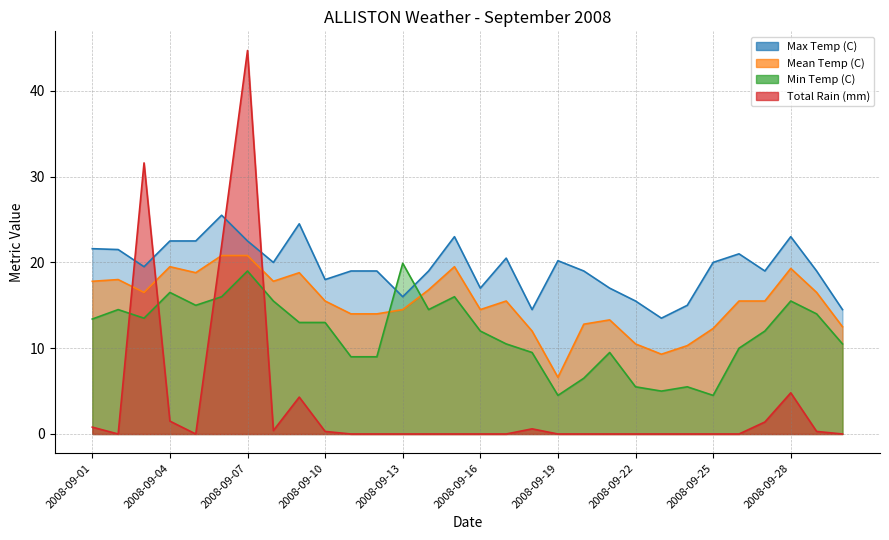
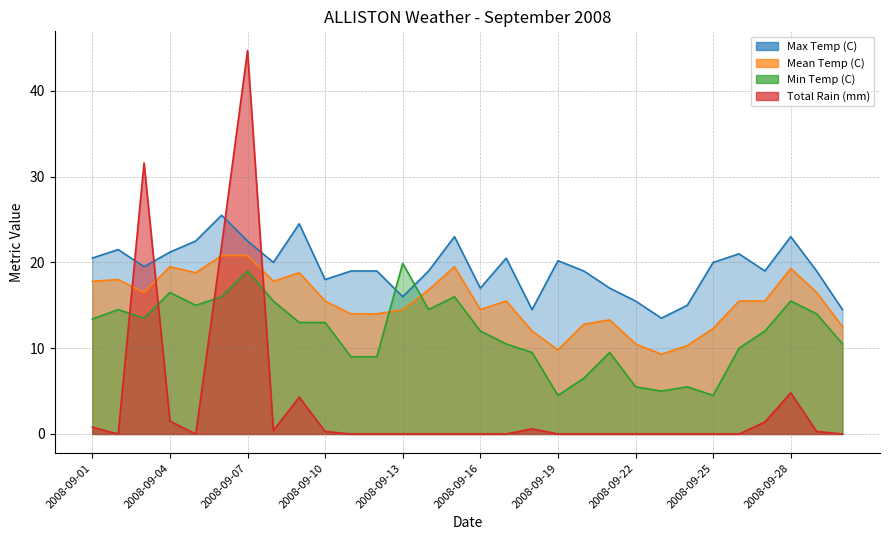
Max Temp (C), 2008-09-01: 22 -> 21
Max Temp (C), 2008-09-04: 23 -> 21
Mean Temp (C), 2008-09-19: 7 -> 10
